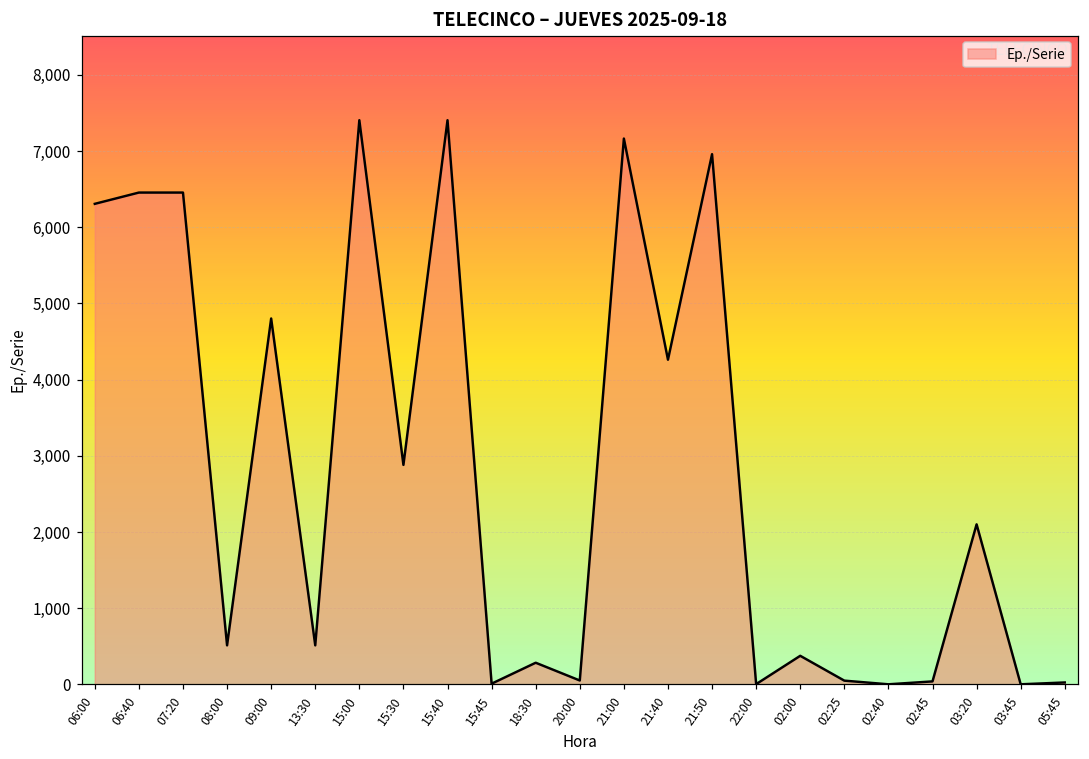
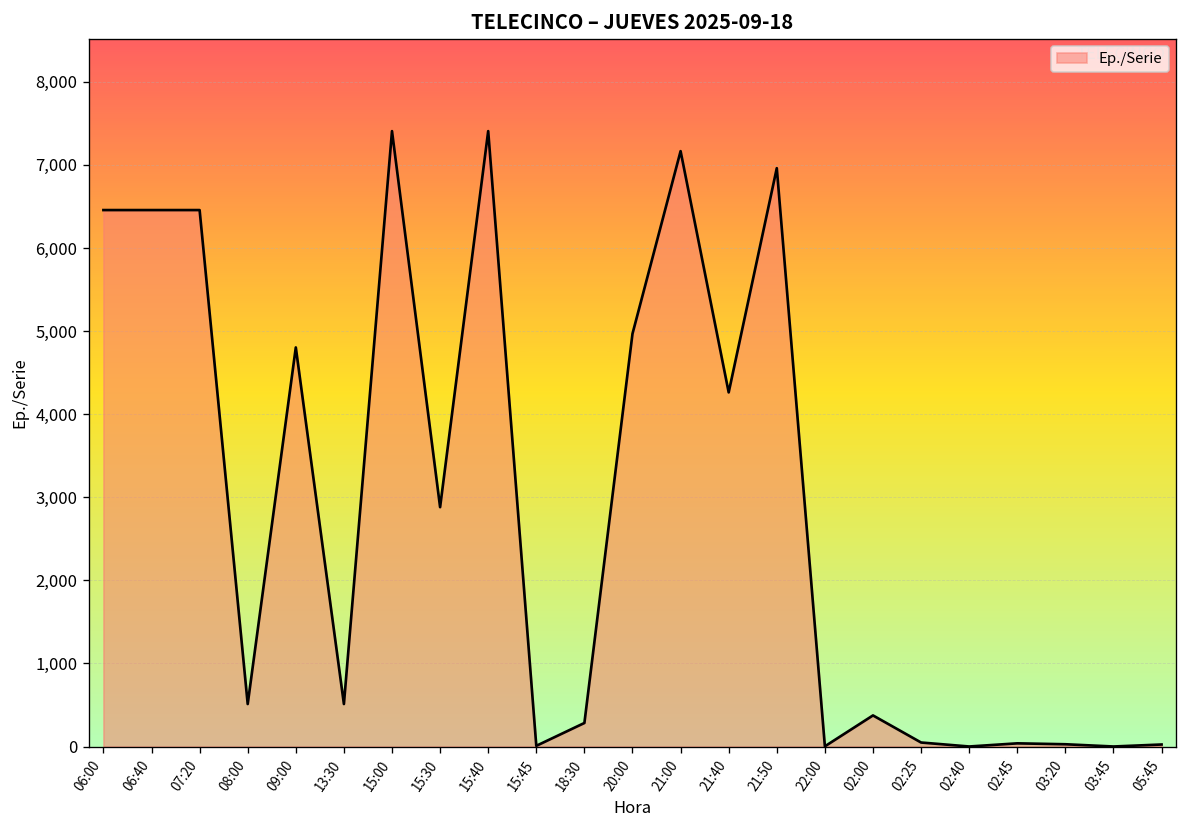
06:00: 6,300 -> 6,500
20:00: 100 -> 5,000
03:20: 2,100 -> 0
